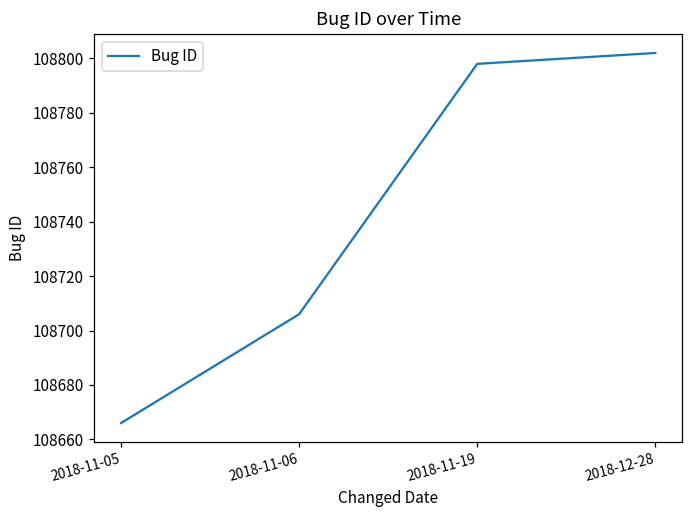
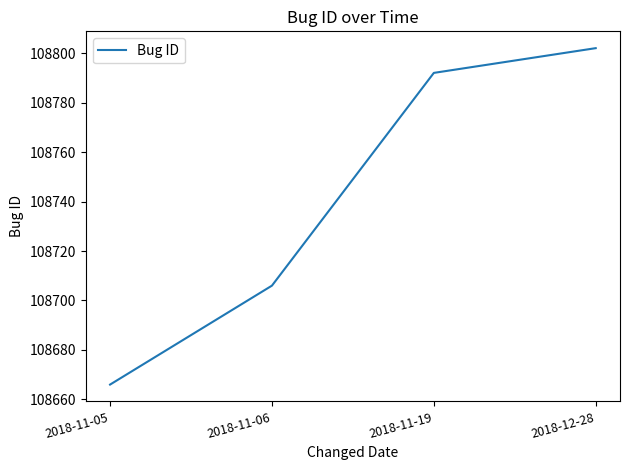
2018-11-19: 108798 -> 108792
